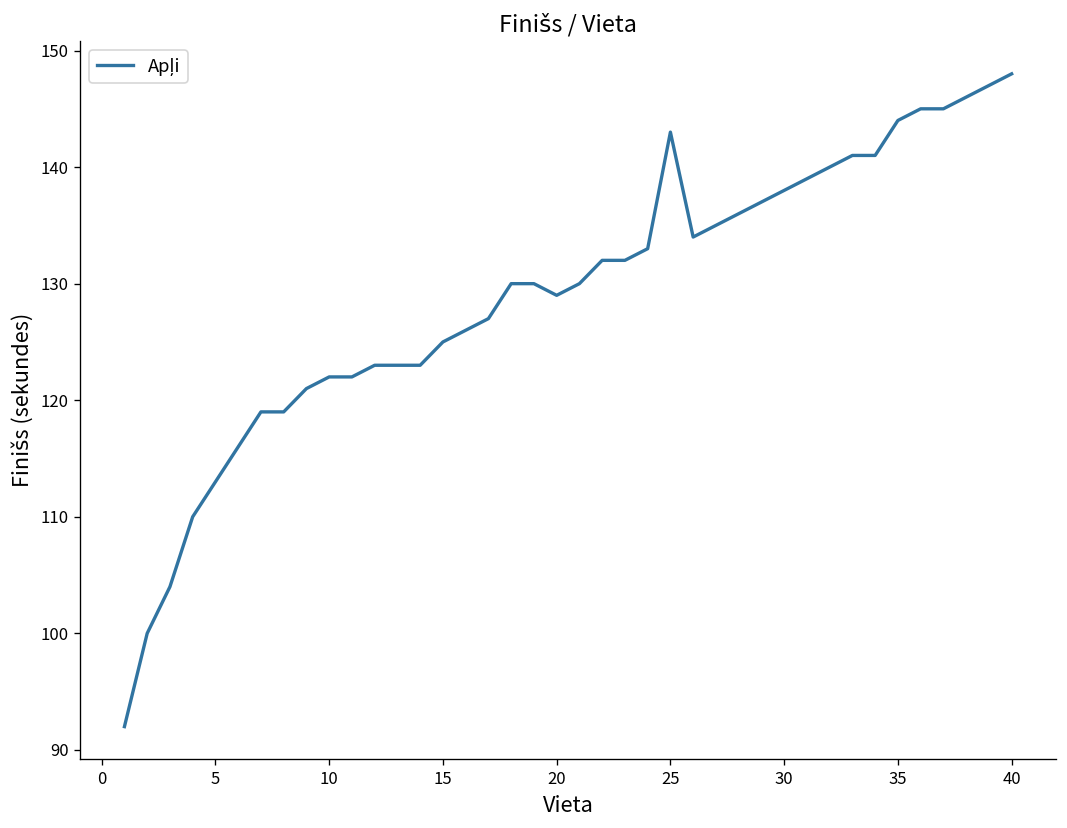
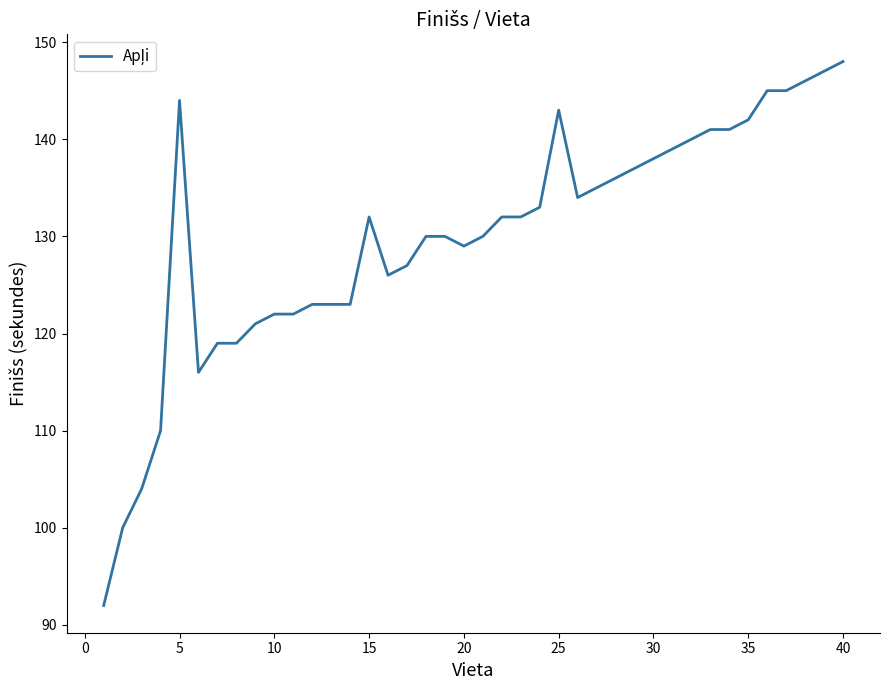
5: 113 -> 144
15: 125 -> 132
35: 144 -> 142
